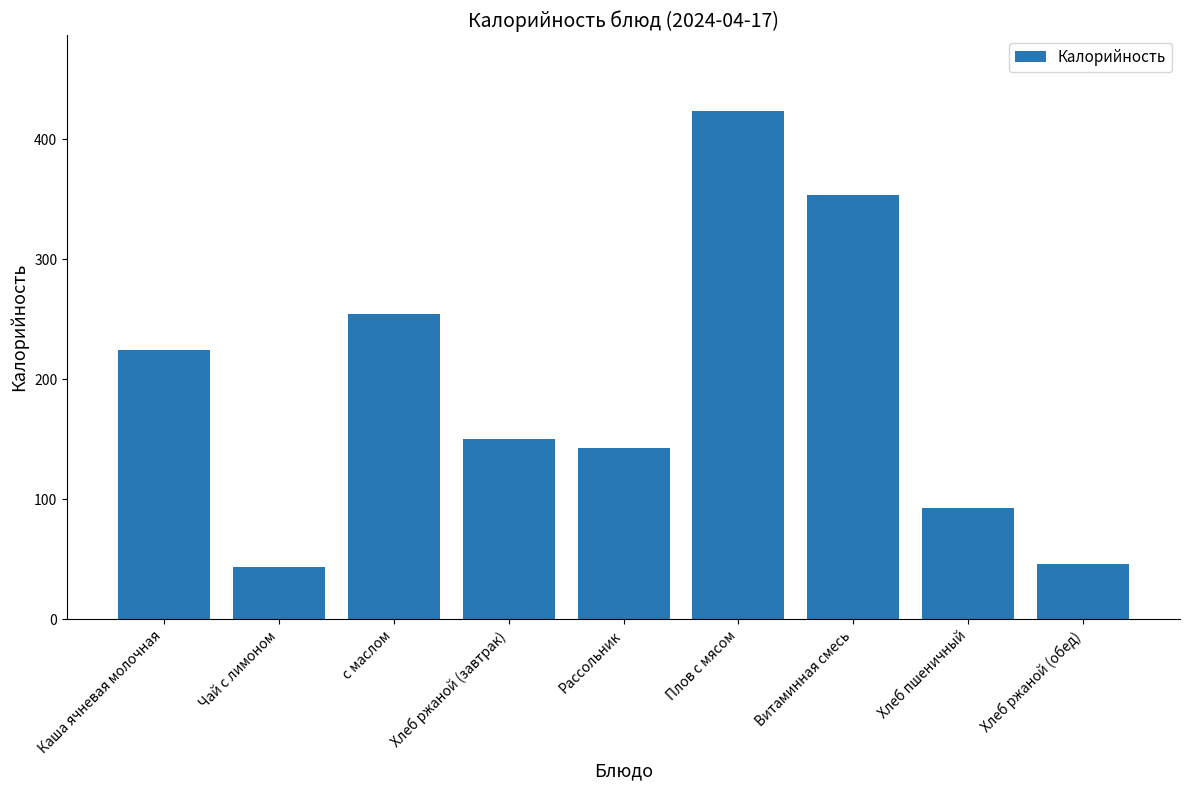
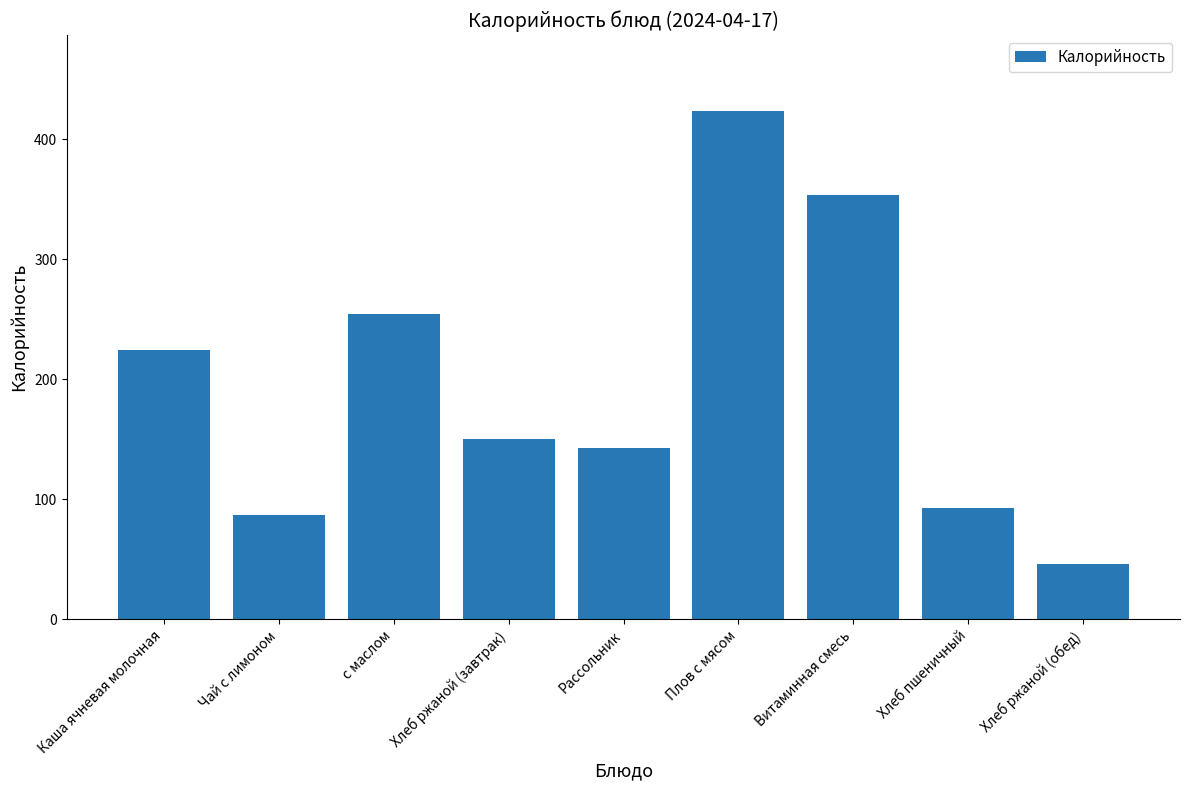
Чай с лимоном: 44 -> 87
